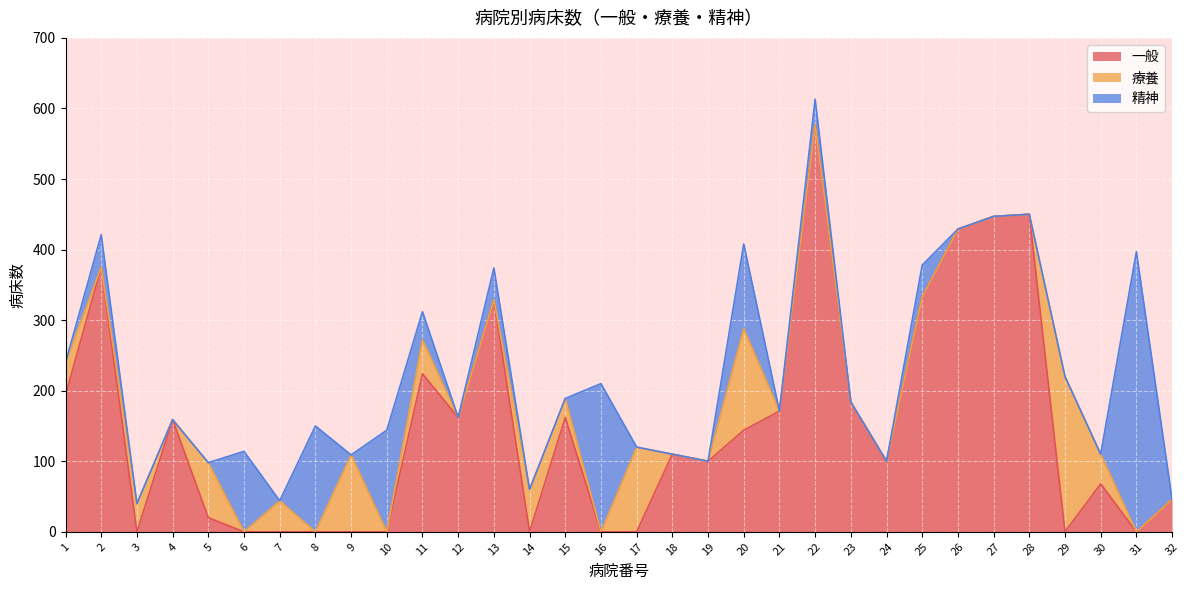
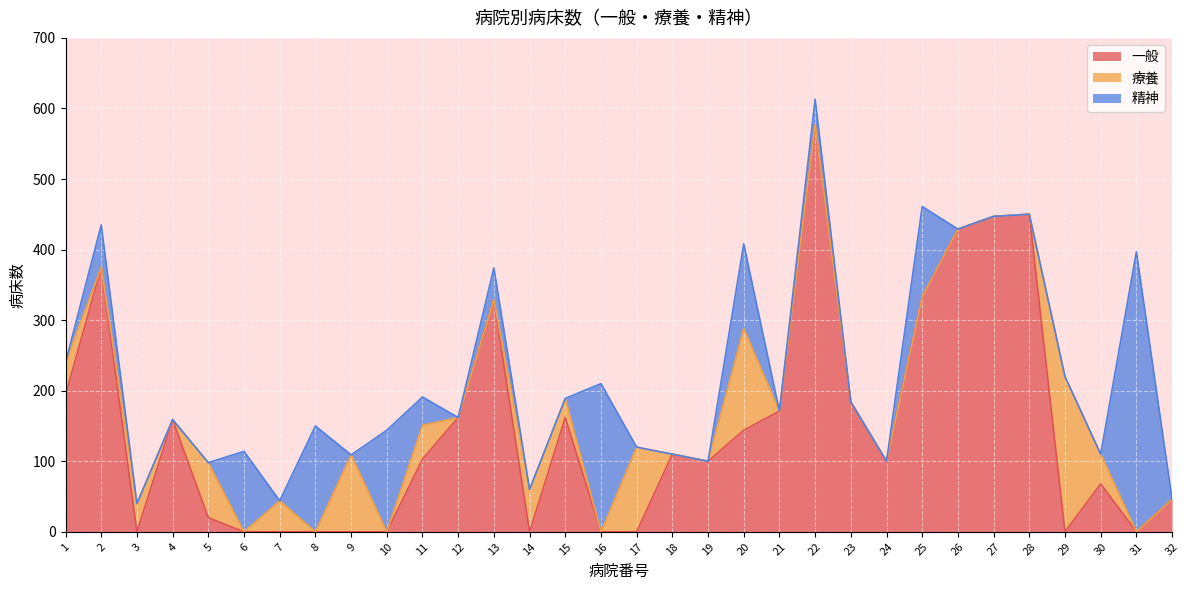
精神, 2: 50 -> 60
一般, 11: 220 -> 100
精神, 25: 50 -> 130
